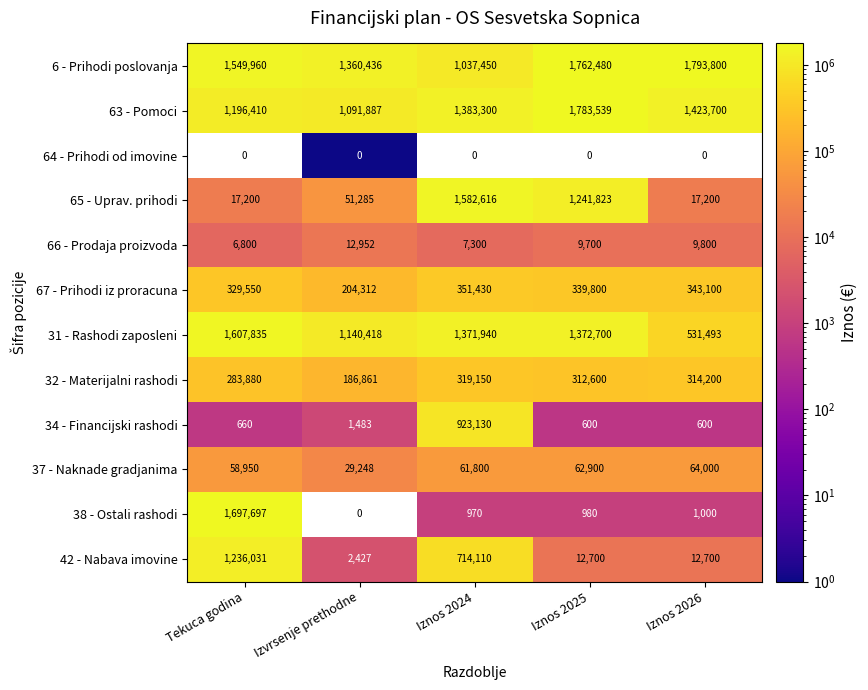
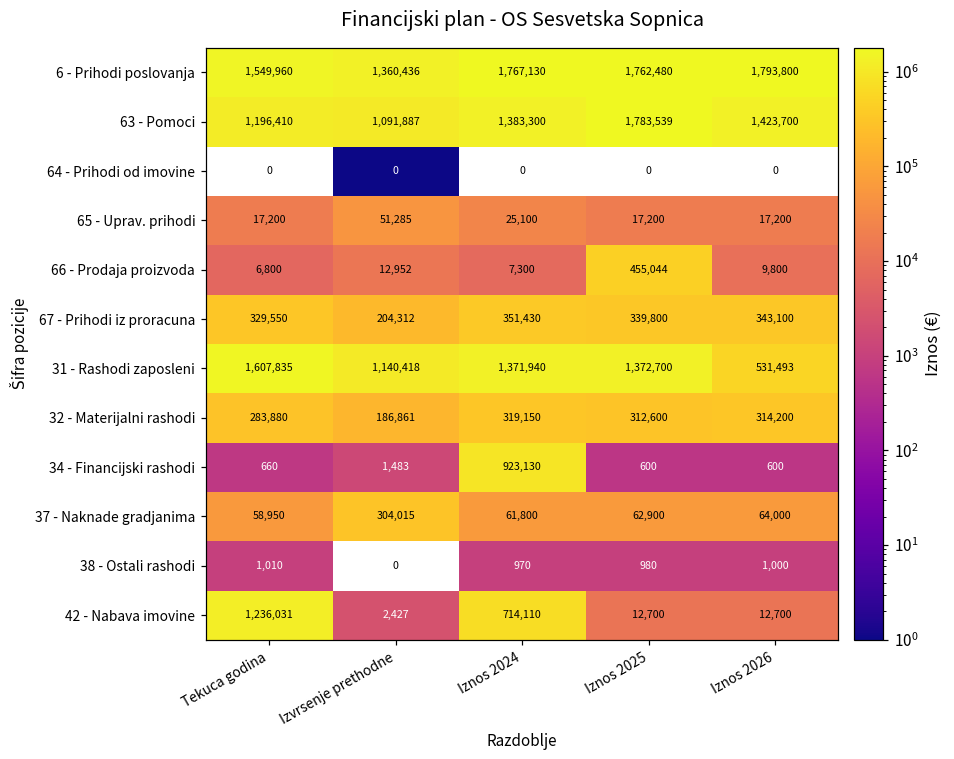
6 - Prihodi poslovanja, Iznos 2024: 1,037,450 -> 1,767,130
65 - Uprav. prihodi, Iznos 2024: 1,582,616 -> 25,100
65 - Uprav. prihodi, Iznos 2025: 1,241,823 -> 17,200
66 - Prodaja proizvoda, Iznos 2025: 9,700 -> 455,044
37 - Naknade gradjanima, Izvrsenje prethodne: 29,248 -> 304,015
38 - Ostali rashodi, Tekuca godina: 1,697,697 -> 1,010
